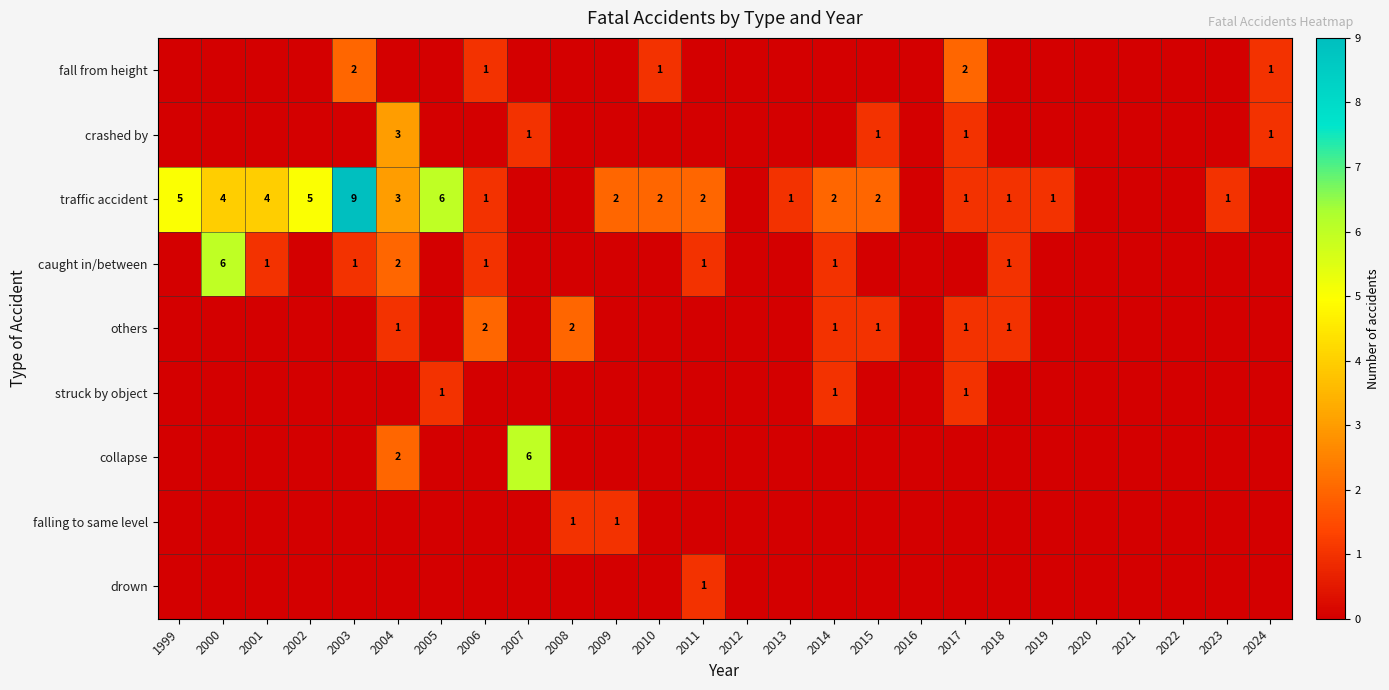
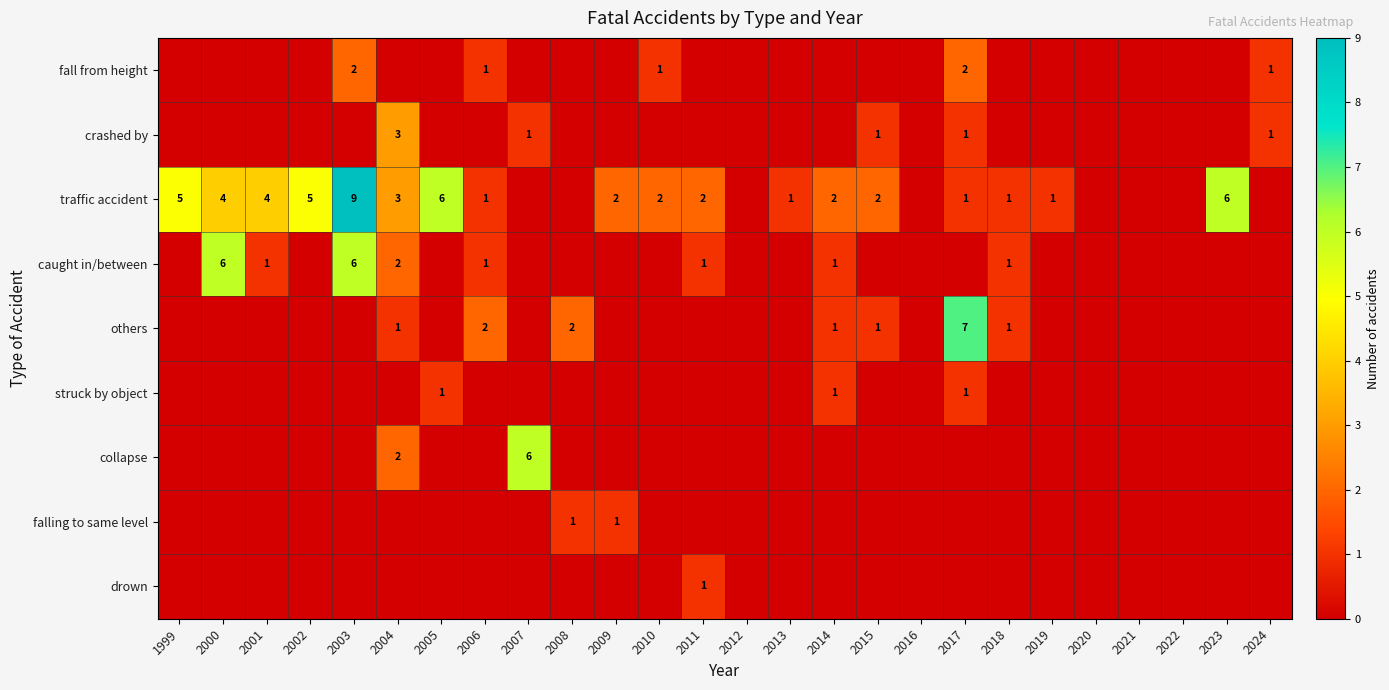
traffic accident, 2023: 1 -> 6
caught in/between, 2003: 1 -> 6
others, 2017: 1 -> 7
